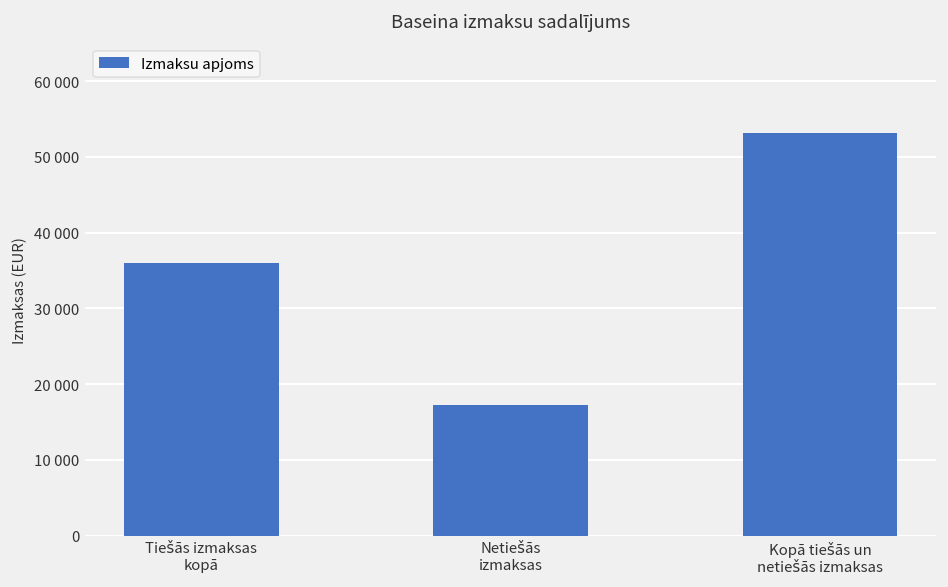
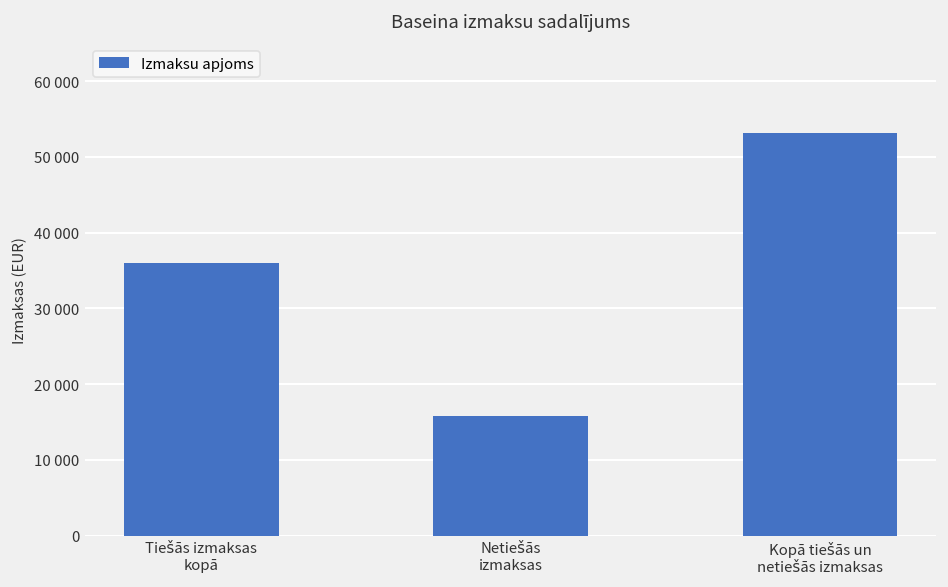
Netiešās izmaksas: 17000 -> 16000
